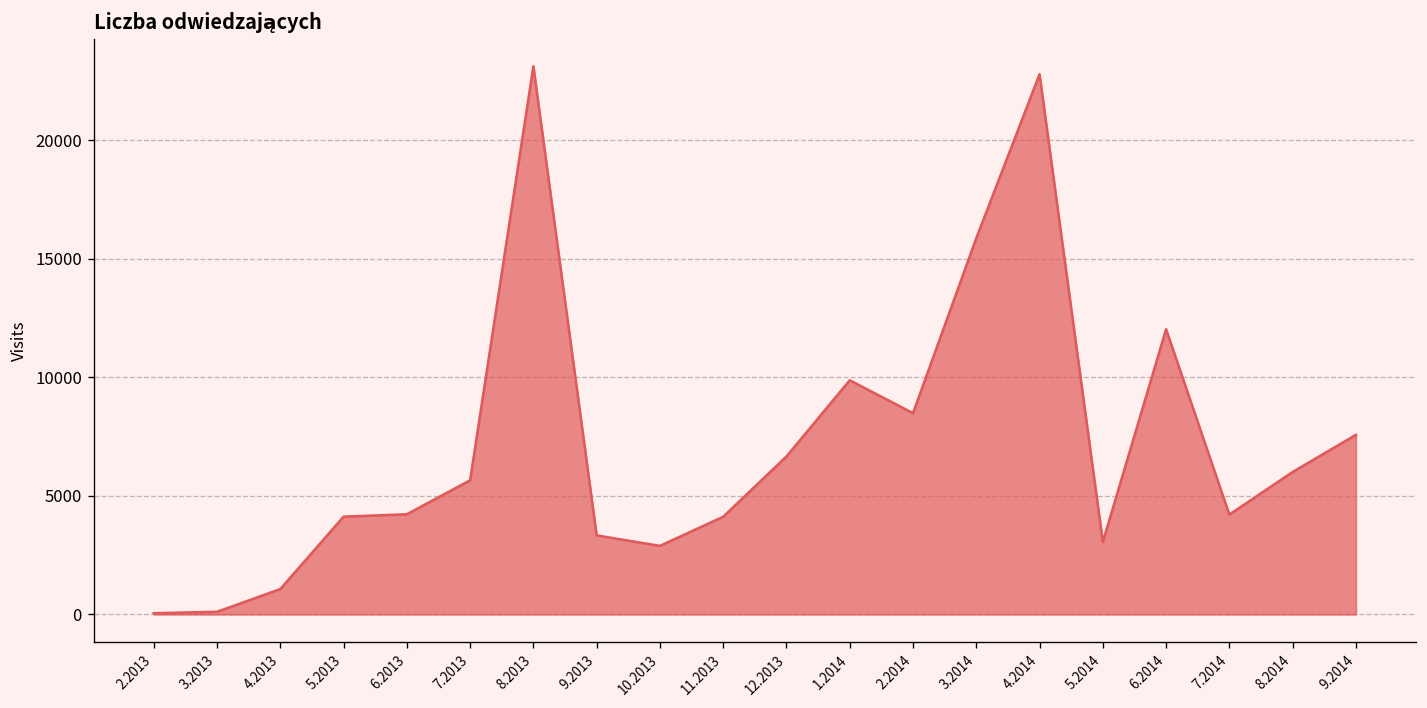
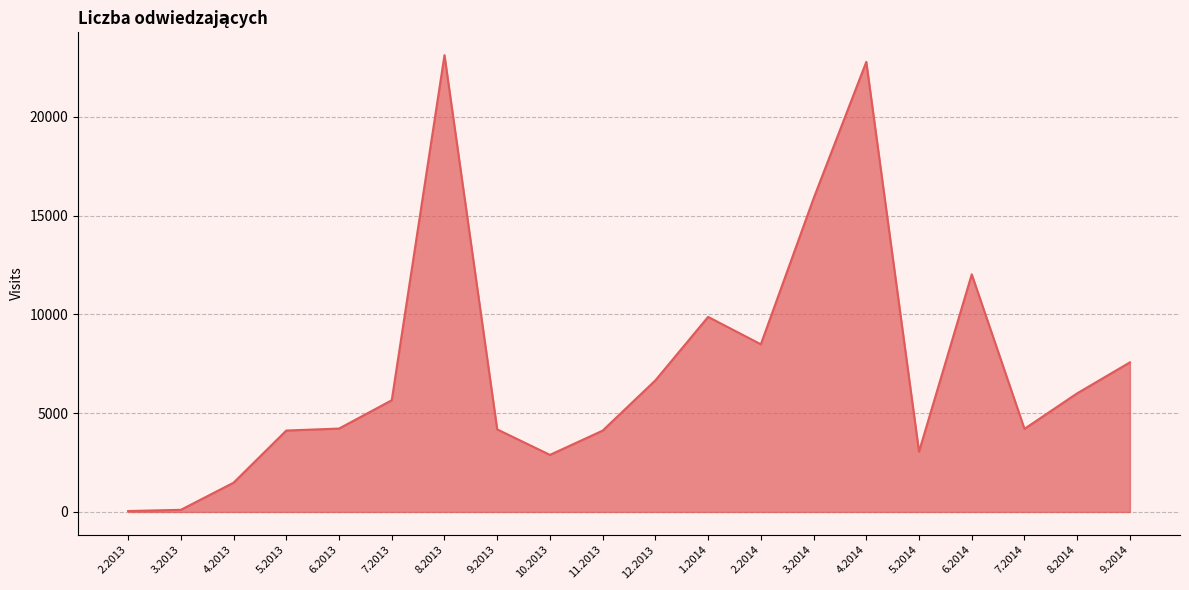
4.2013: 1100 -> 1500
9.2013: 3300 -> 4200
